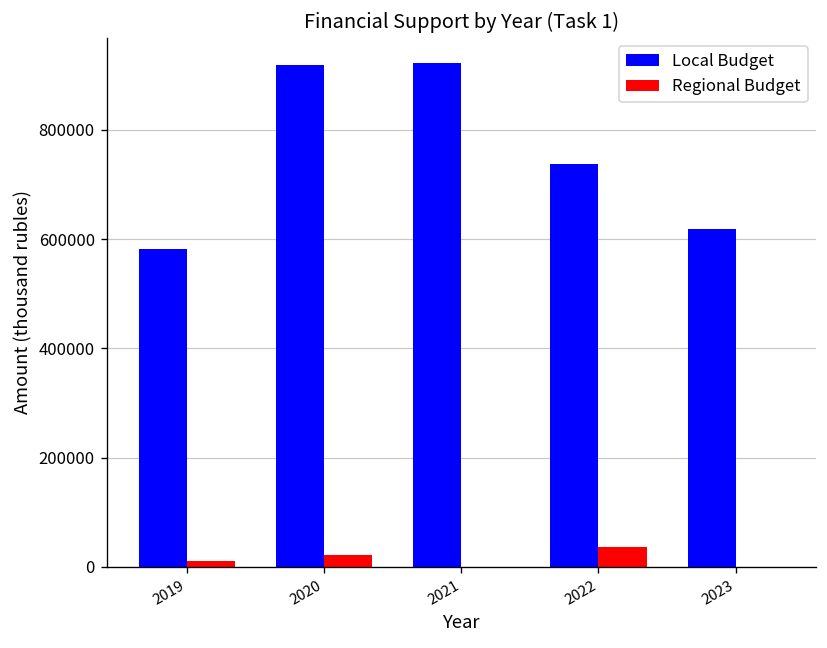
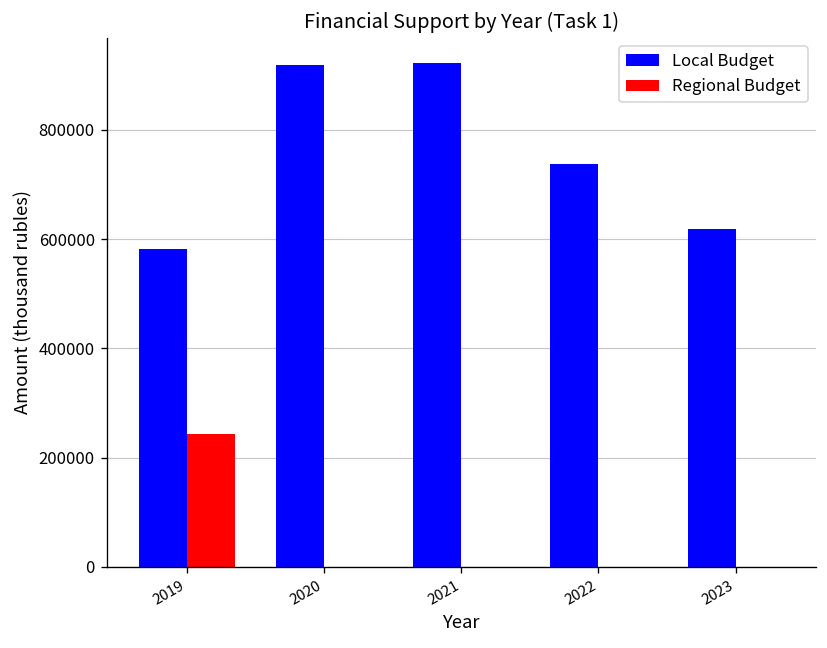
Regional Budget, 2019: 10000 -> 240000
Regional Budget, 2020: 20000 -> 0
Regional Budget, 2022: 40000 -> 0
